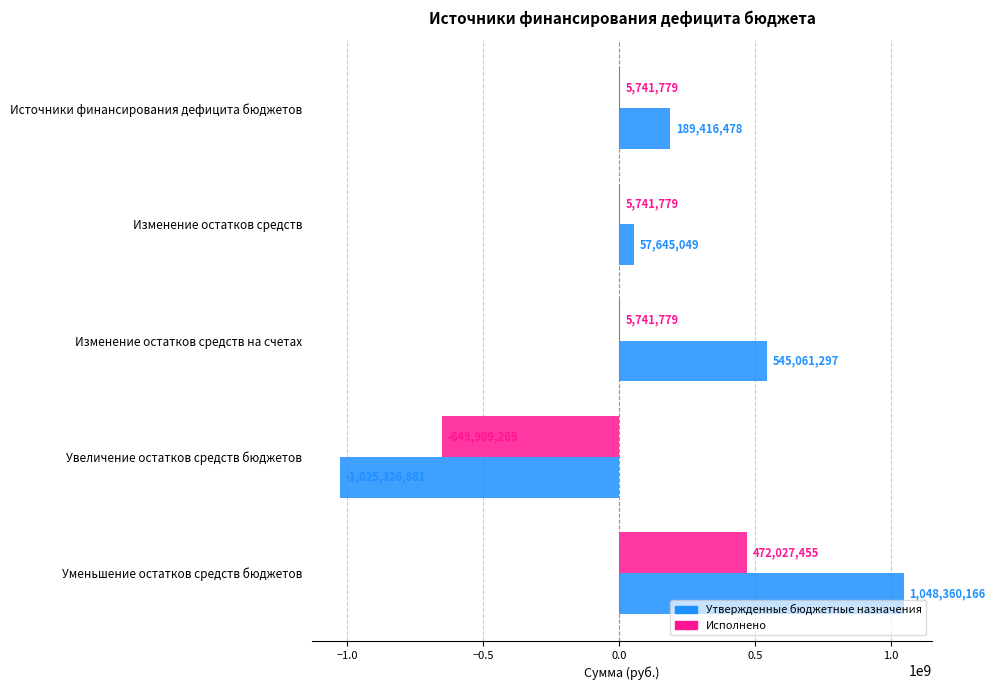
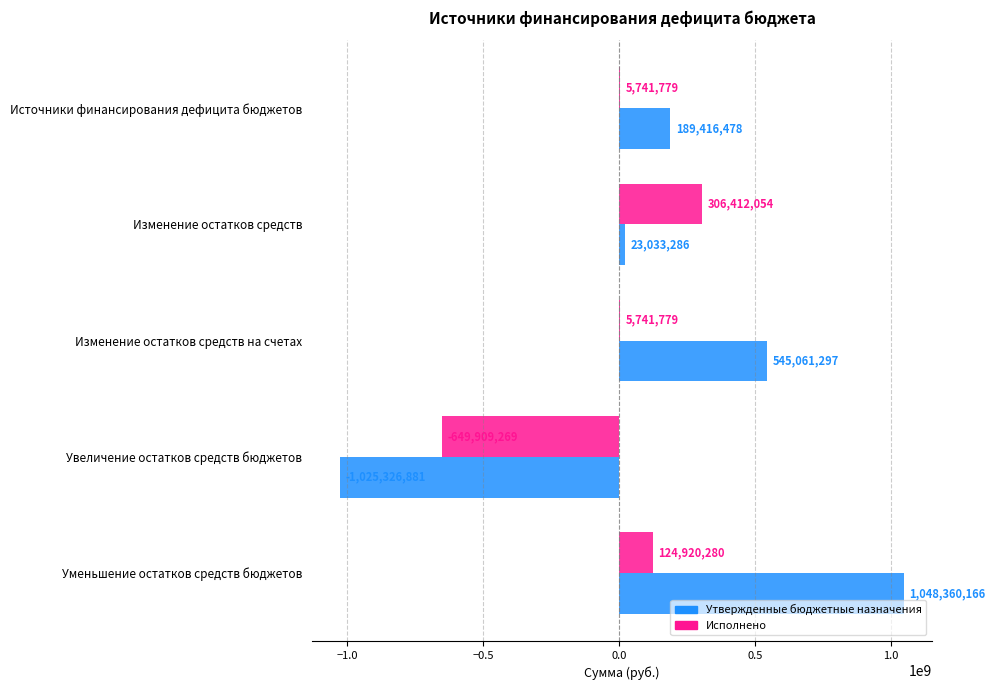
Исполнено, Изменение остатков средств: 5,741,779 -> 306,412,054
Утвержденные бюджетные назначения, Изменение остатков средств: 57,645,049 -> 23,033,286
Исполнено, Уменьшение остатков средств бюджетов: 472,027,455 -> 124,920,280
